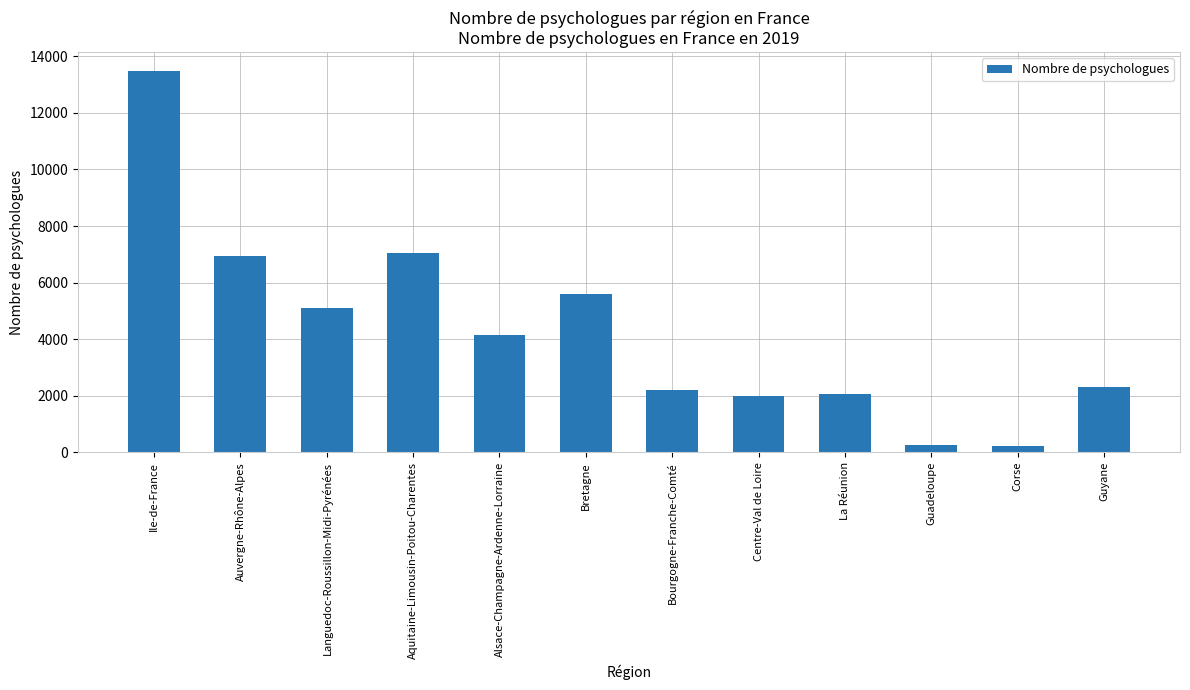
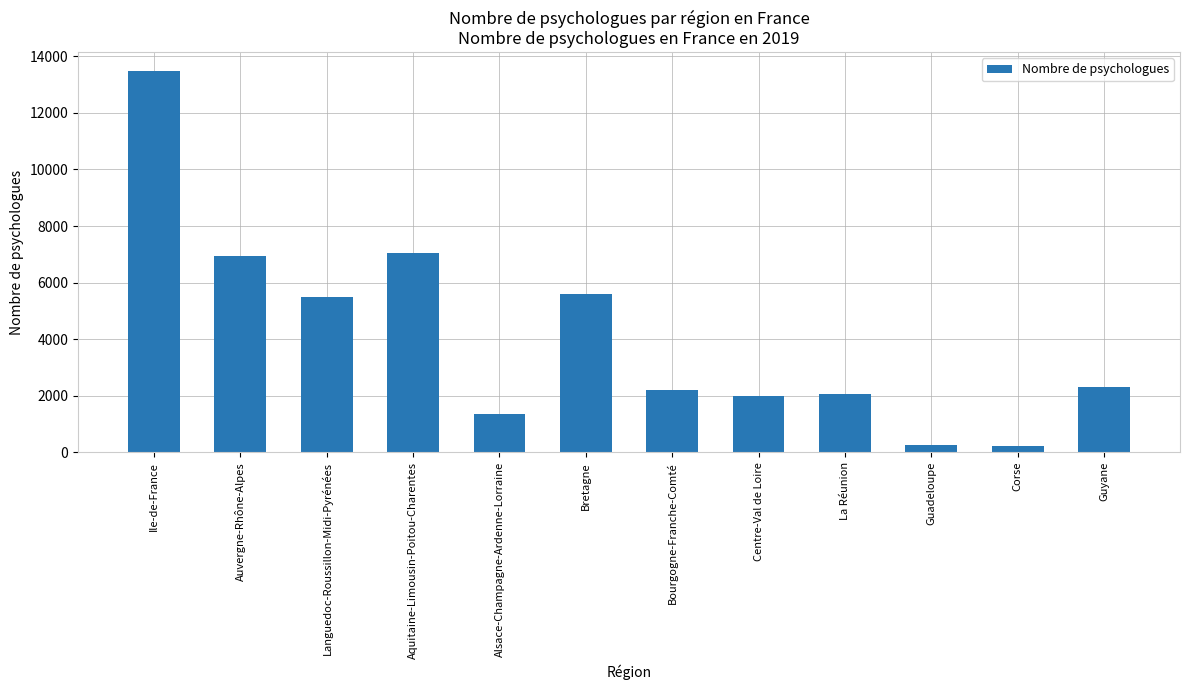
Languedoc-Roussillon-Midi-Pyrénées: 5100 -> 5500
Alsace-Champagne-Ardenne-Lorraine: 4100 -> 1400
